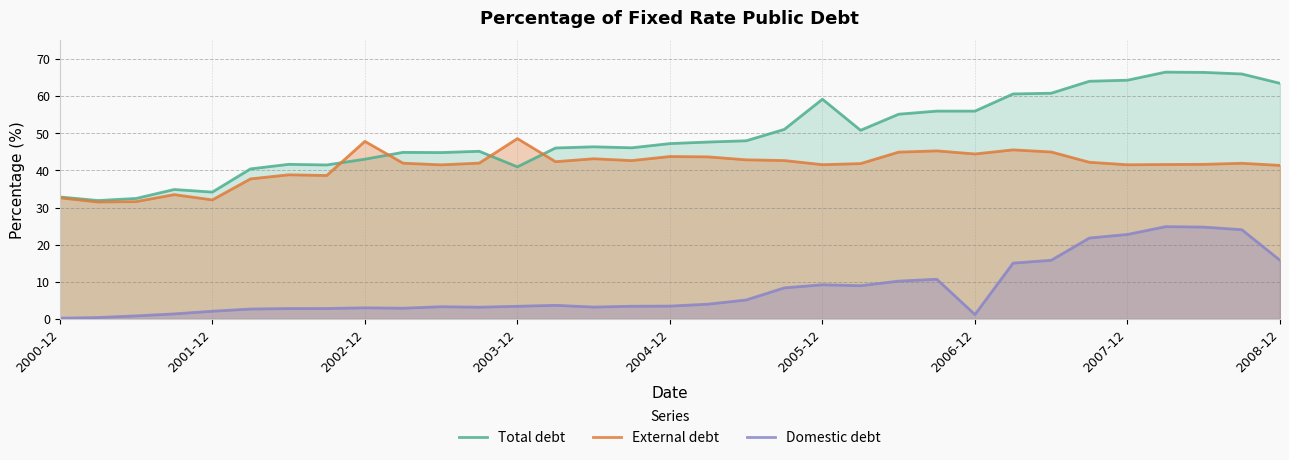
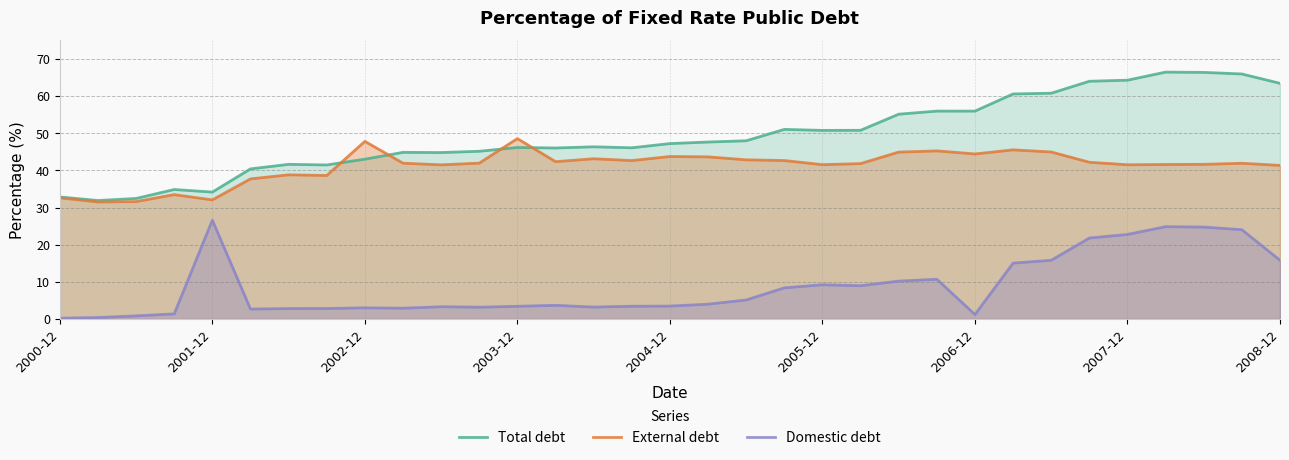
Domestic debt, 2001-12: 2 -> 27
Total debt, 2003-12: 41 -> 46
Total debt, 2005-12: 59 -> 51
